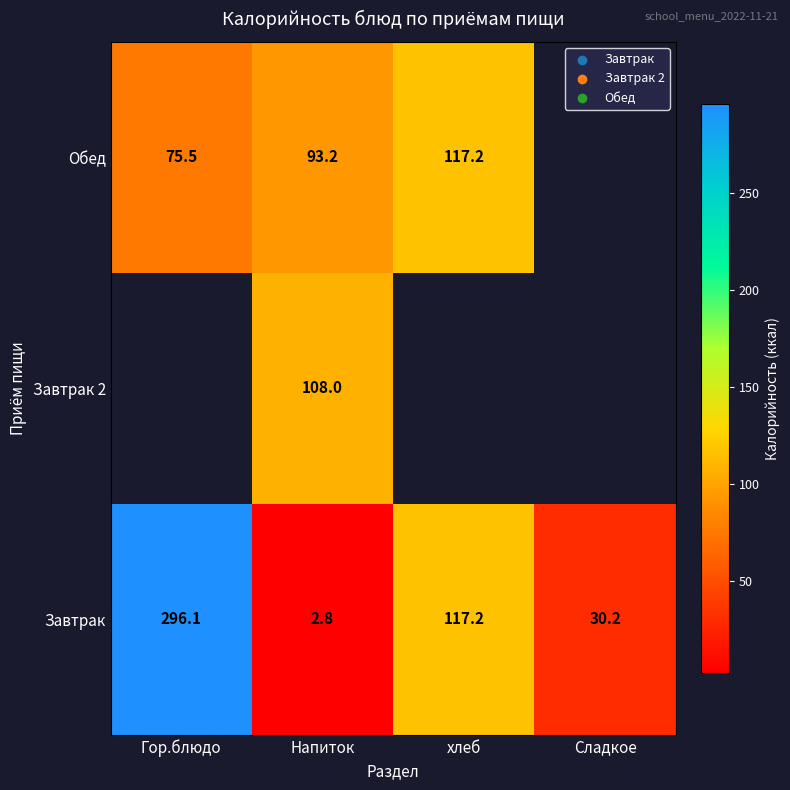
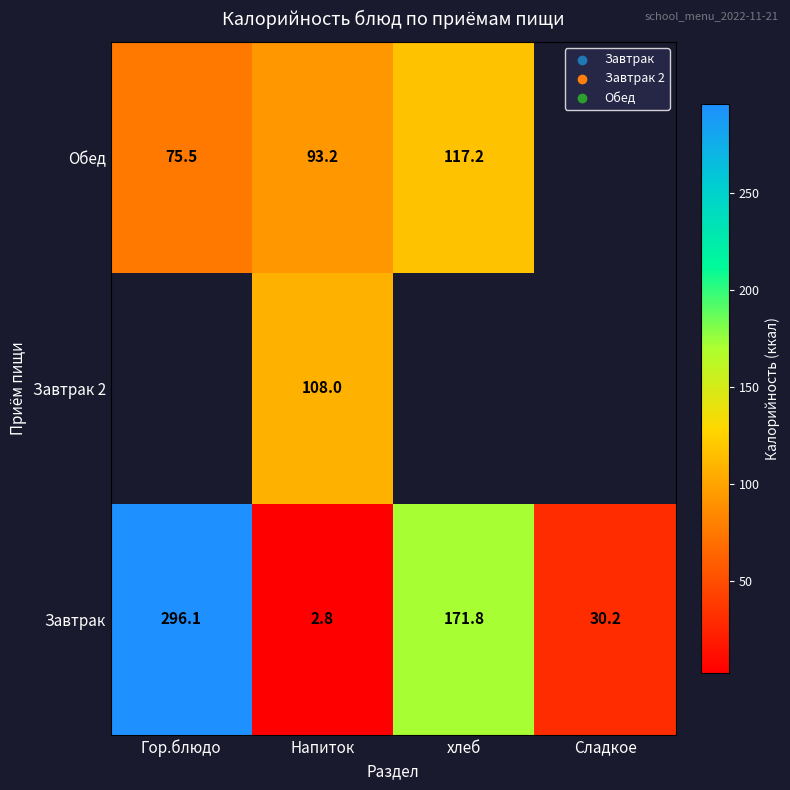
Завтрак, хлеб: 117.2 -> 171.8
